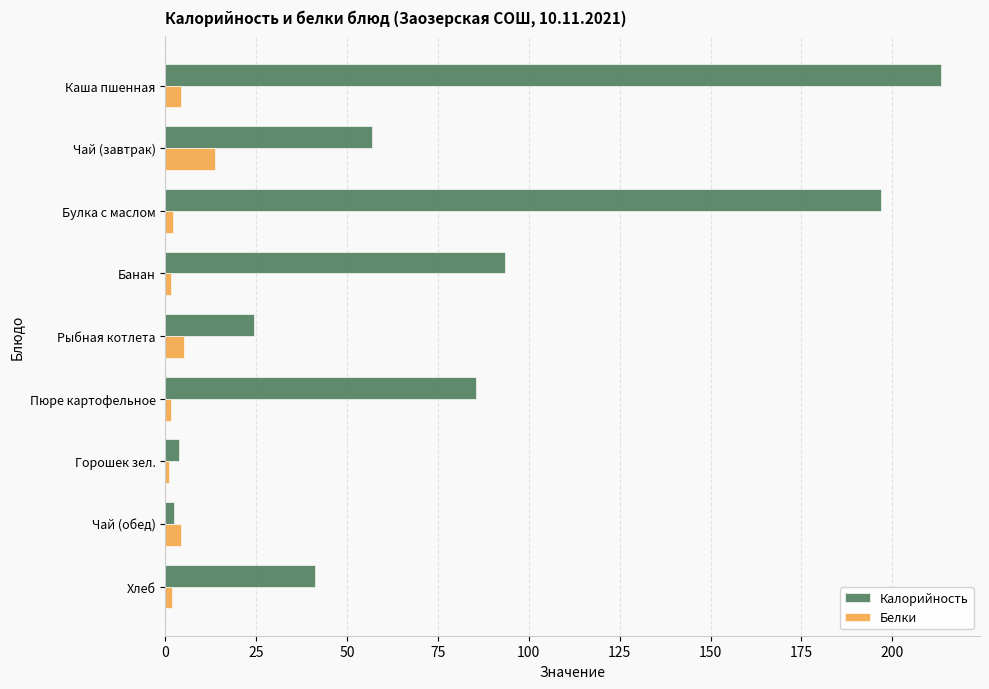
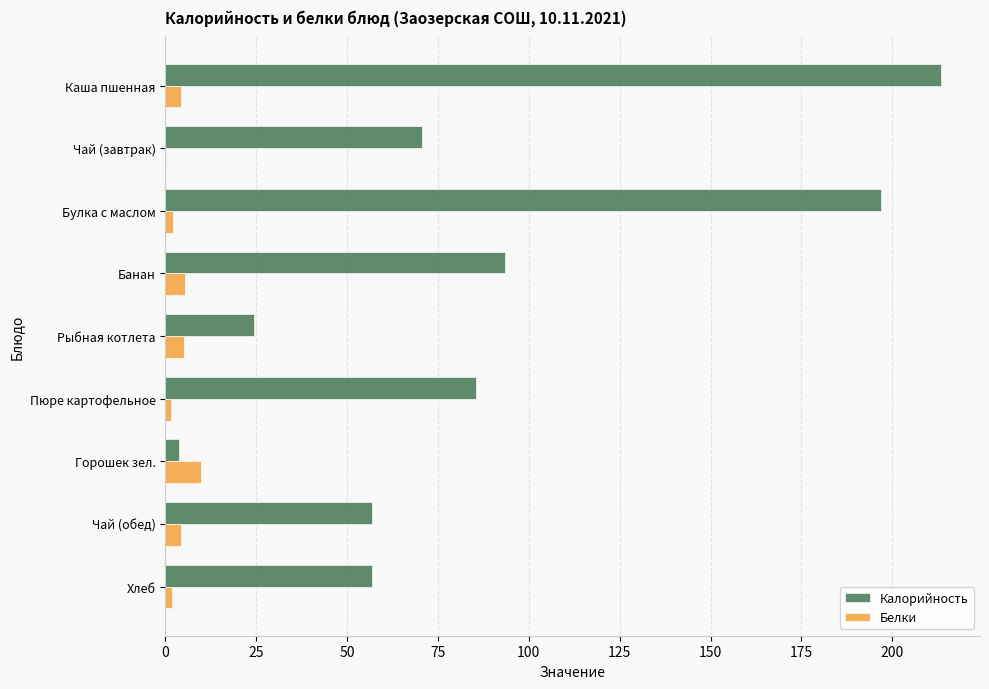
Калорийность, Чай (завтрак): 57 -> 71
Белки, Чай (завтрак): 14 -> 0
Белки, Банан: 2 -> 6
Белки, Горошек зел.: 1 -> 10
Калорийность, Чай (обед): 2 -> 57
Калорийность, Хлеб: 41 -> 57
